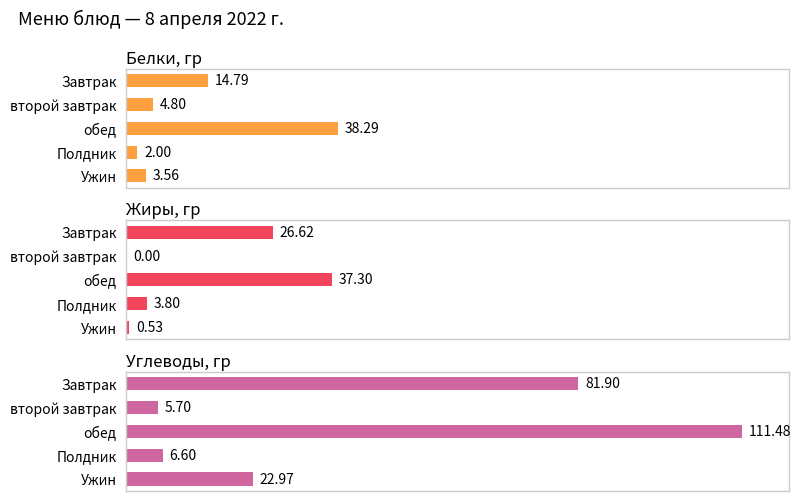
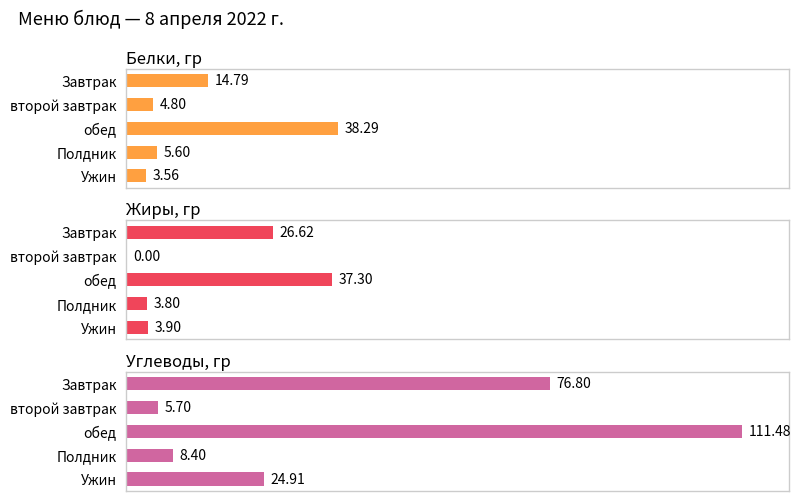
Белки, гр, Полдник: 2.00 -> 5.60
Жиры, гр, Ужин: 0.53 -> 3.90
Углеводы, гр, Завтрак: 81.90 -> 76.80
Углеводы, гр, Полдник: 6.60 -> 8.40
Углеводы, гр, Ужин: 22.97 -> 24.91
